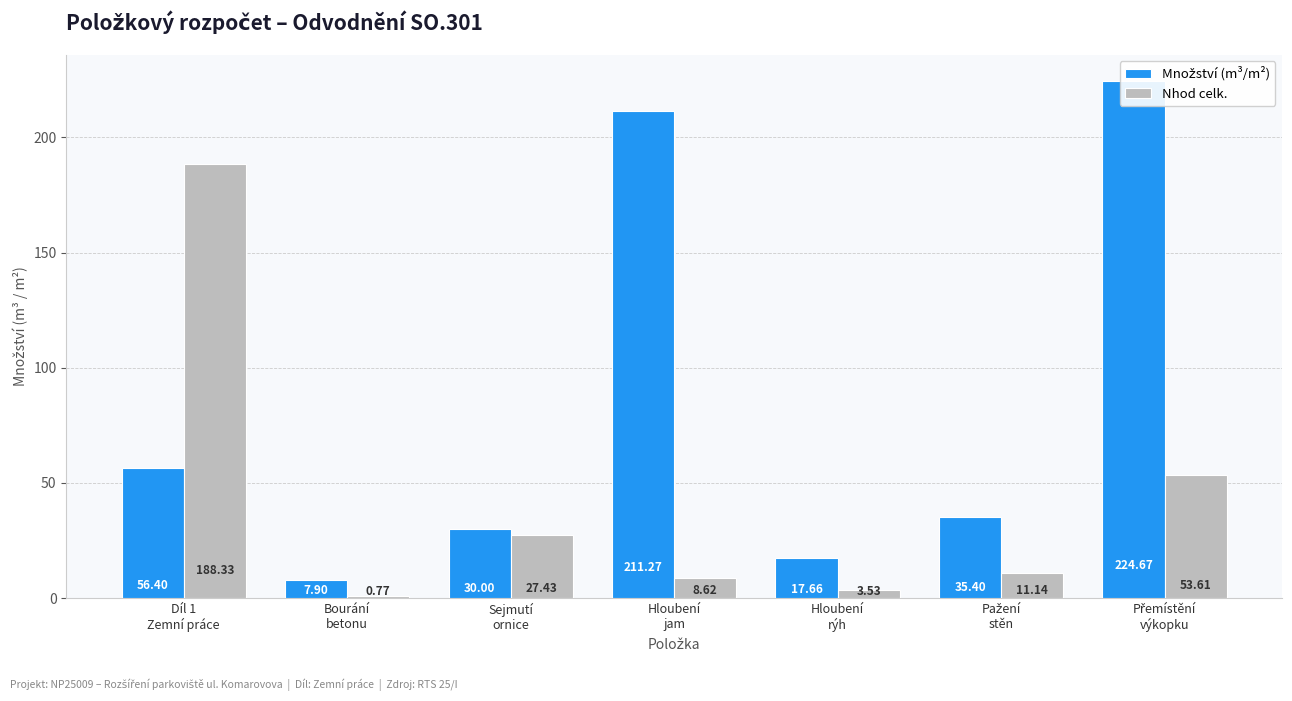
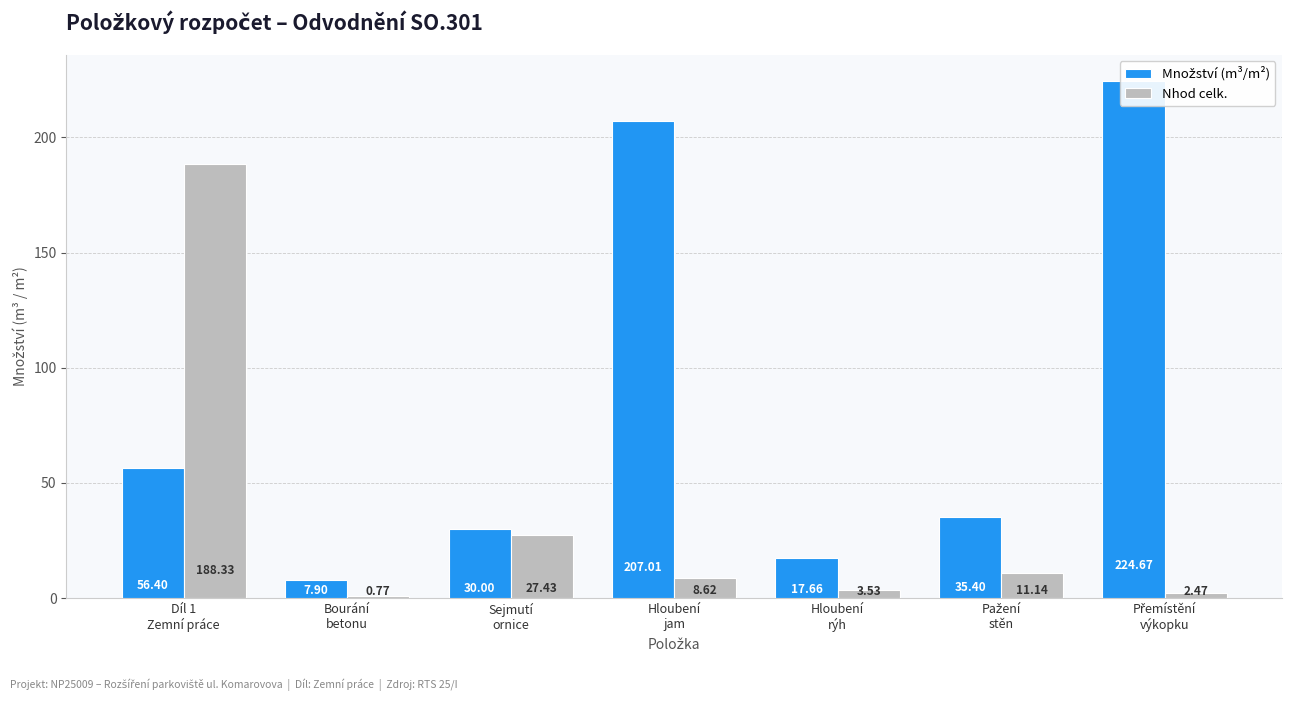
Množství (m³/m²), Hloubení jam: 211.27 -> 207.01
Nhod celk., Přemístění výkopku: 53.61 -> 2.47
